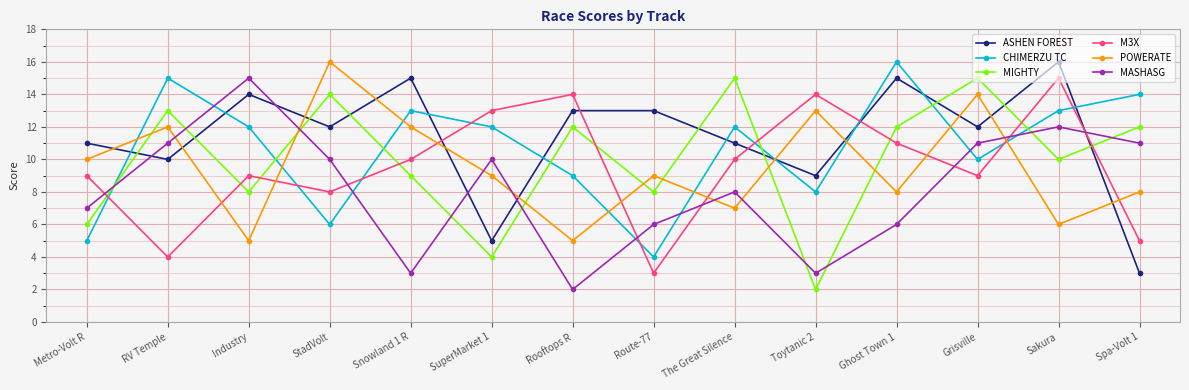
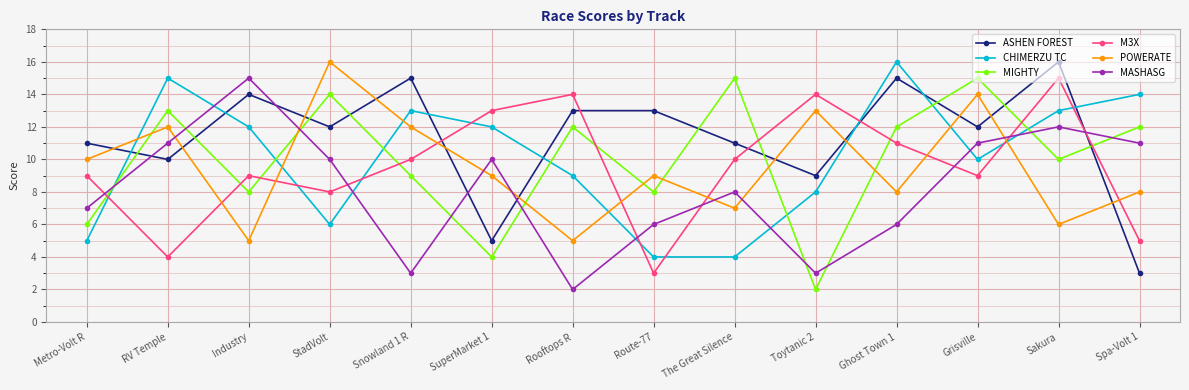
CHIMERZU TC, The Great Silence: 12 -> 4
